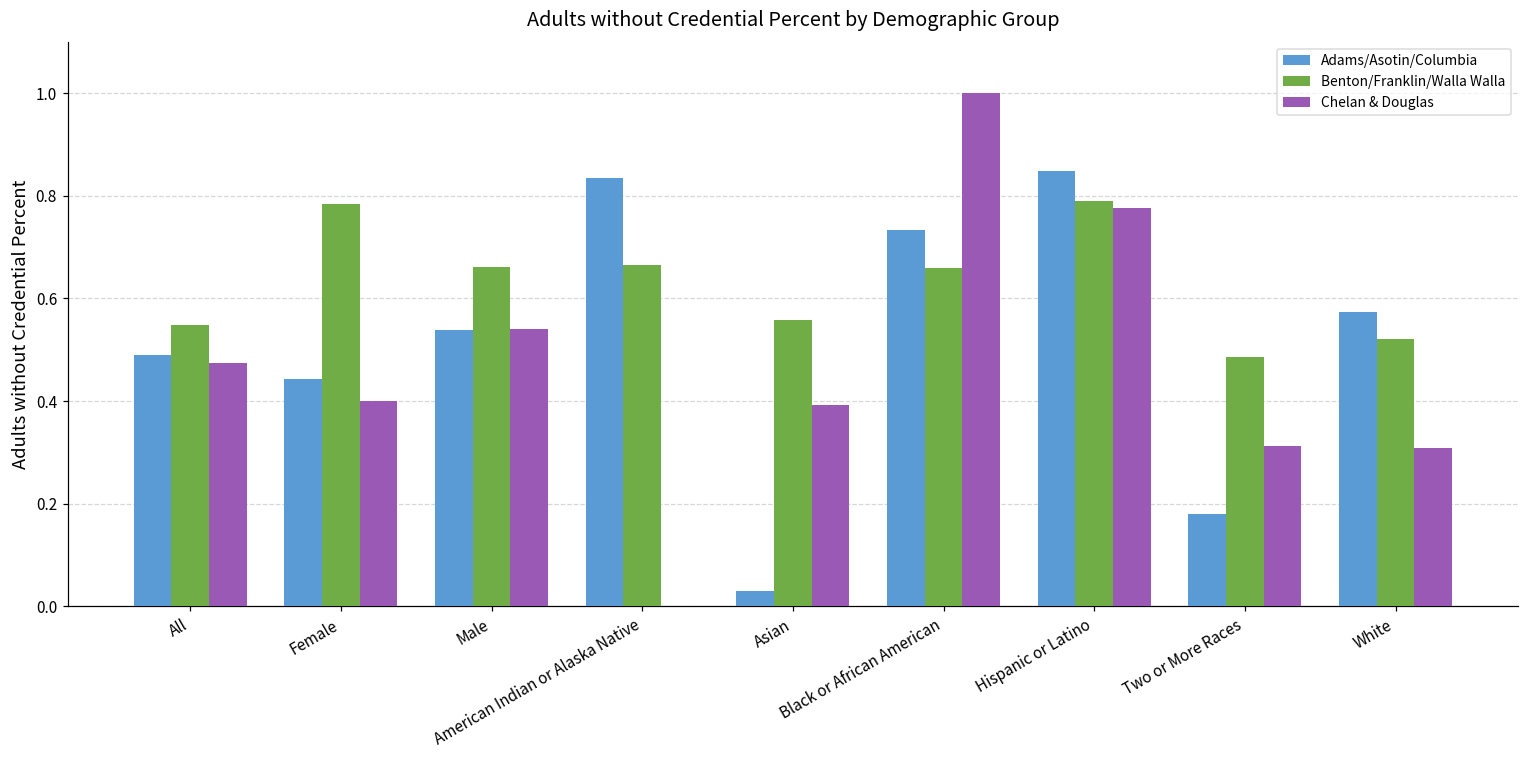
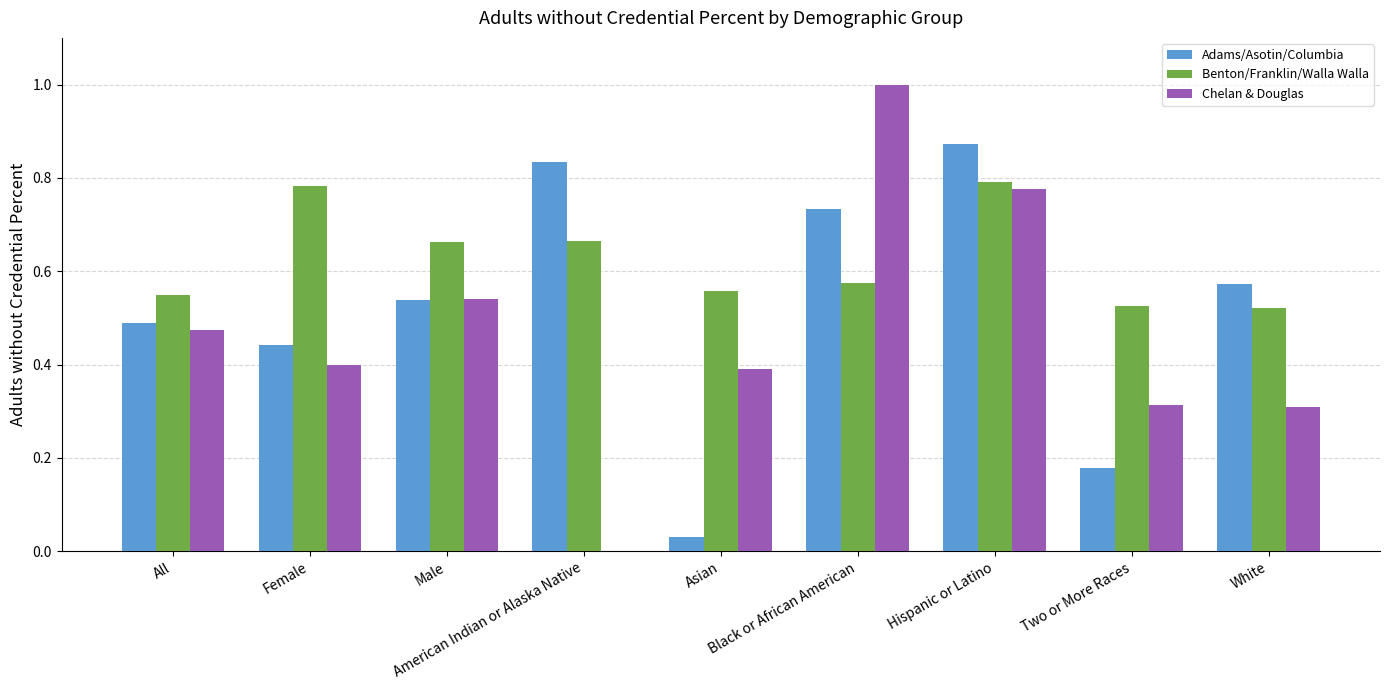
Benton/Franklin/Walla Walla, Black or African American: 0.66 -> 0.57
Adams/Asotin/Columbia, Hispanic or Latino: 0.85 -> 0.87
Benton/Franklin/Walla Walla, Two or More Races: 0.49 -> 0.53
